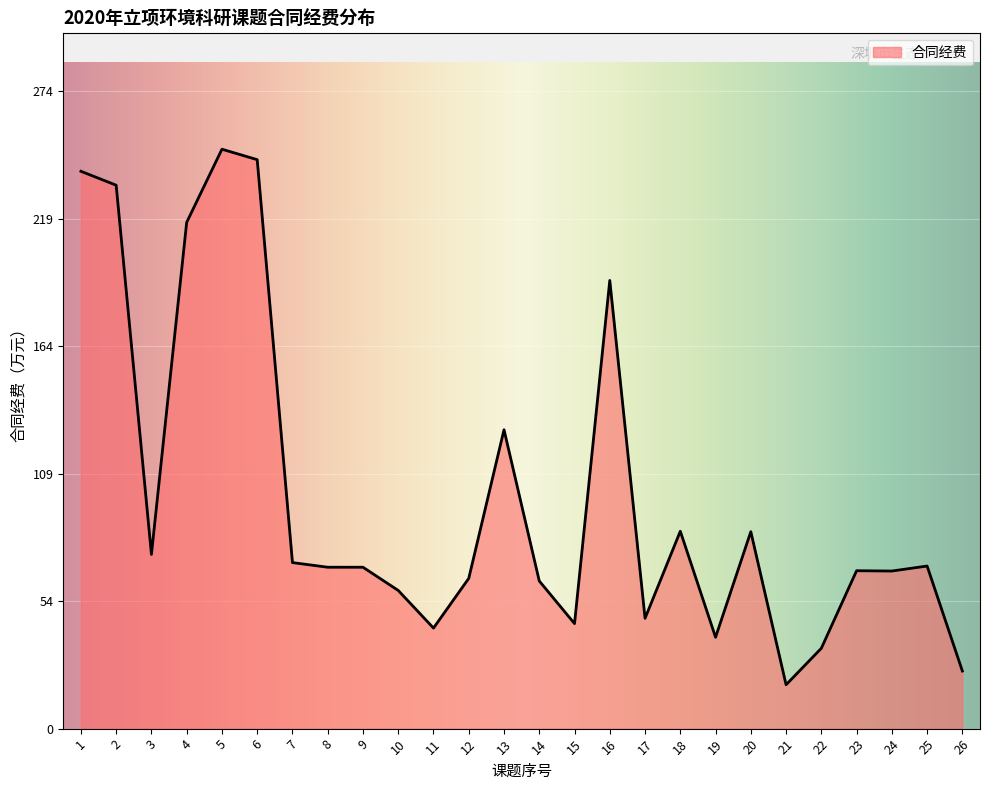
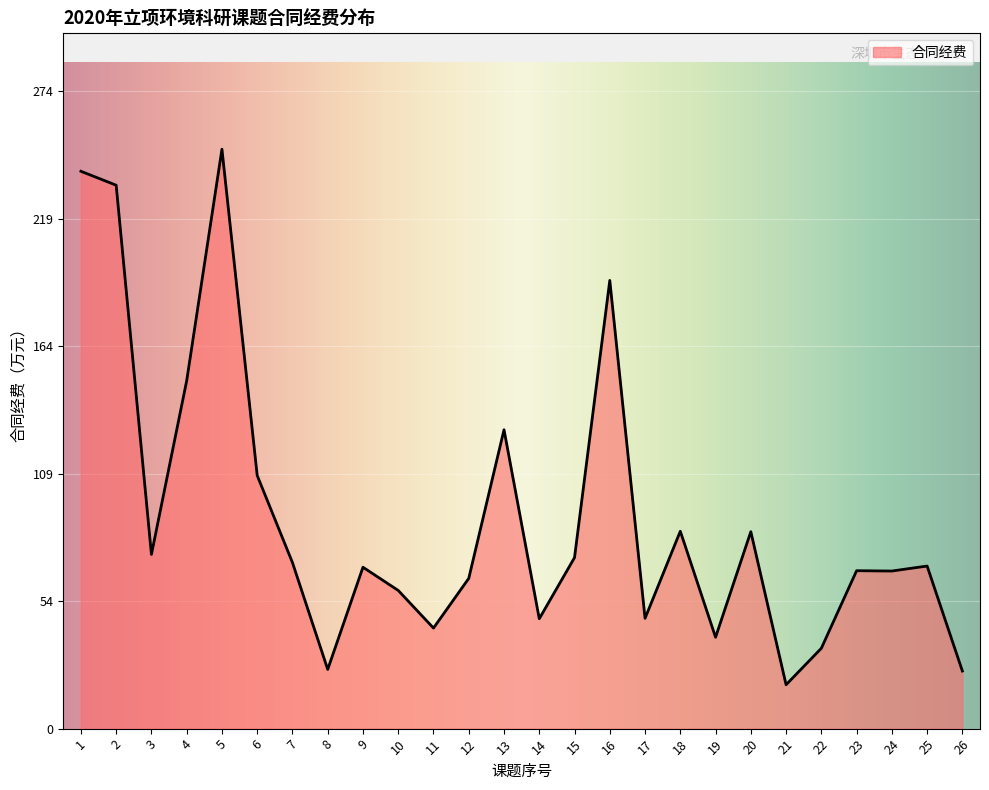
4: 218 -> 150
6: 245 -> 109
8: 70 -> 26
14: 64 -> 47
15: 45 -> 74
